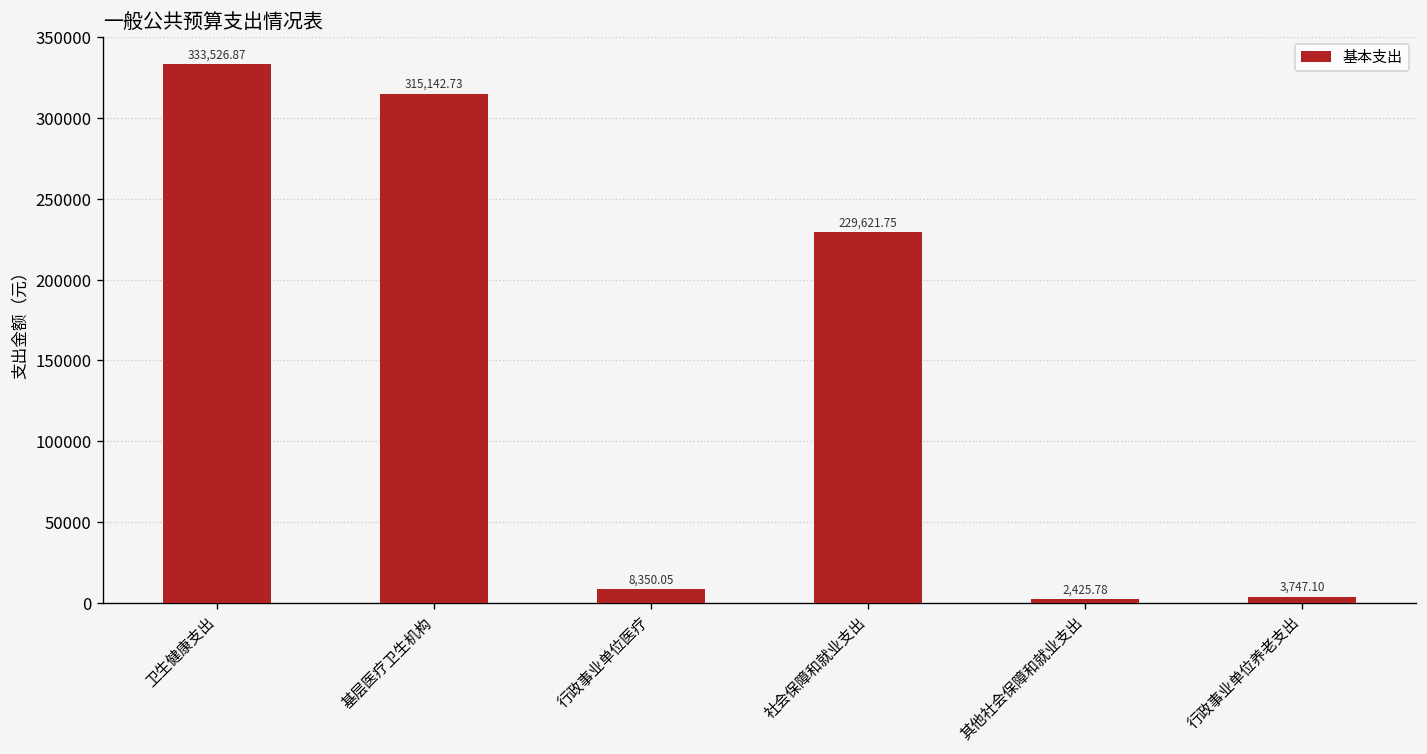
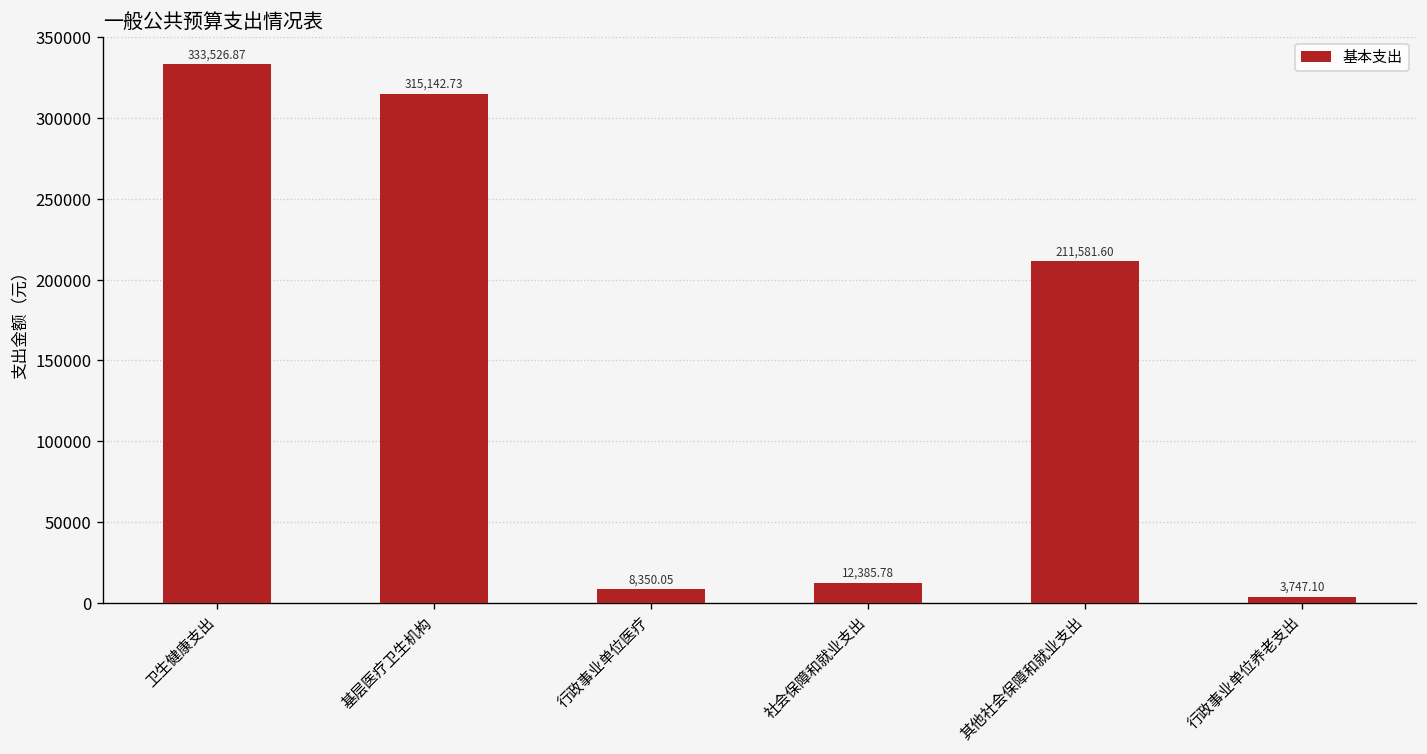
社会保障和就业支出: 229,621.75 -> 12,385.78
其他社会保障和就业支出: 2,425.78 -> 211,581.60
